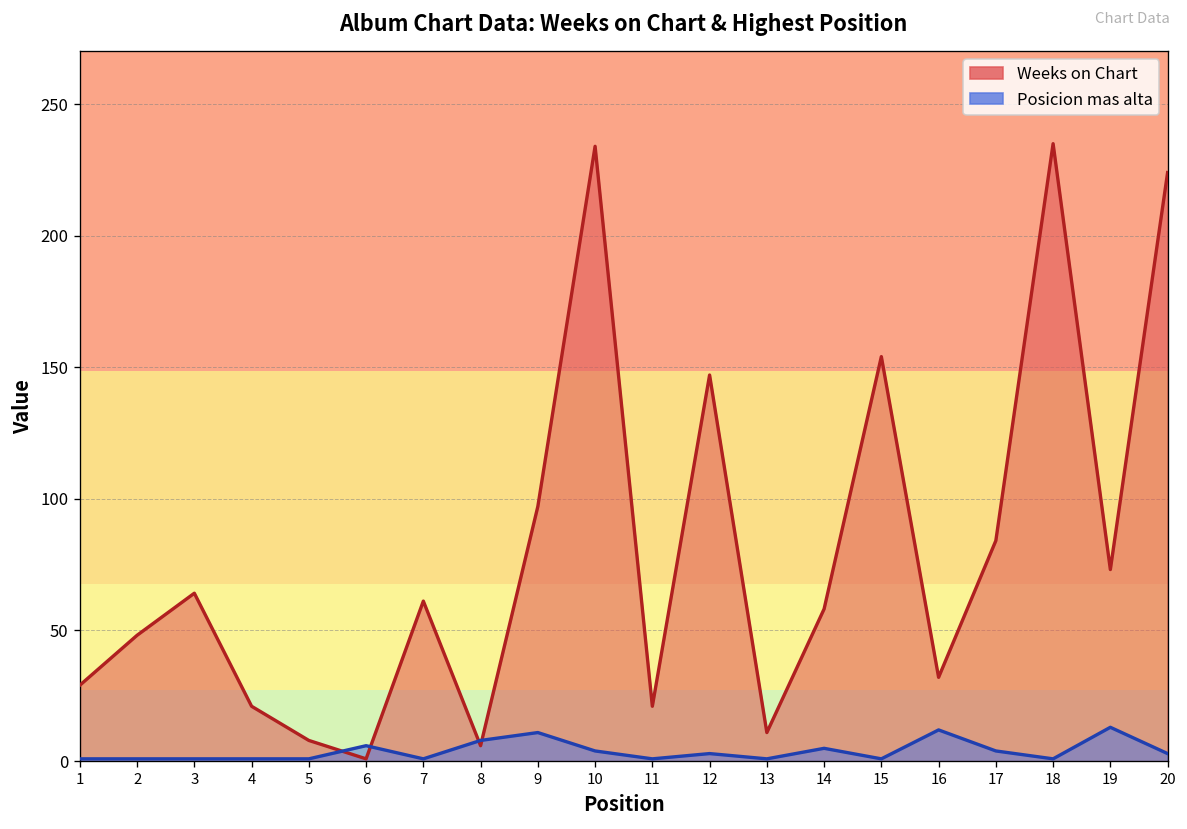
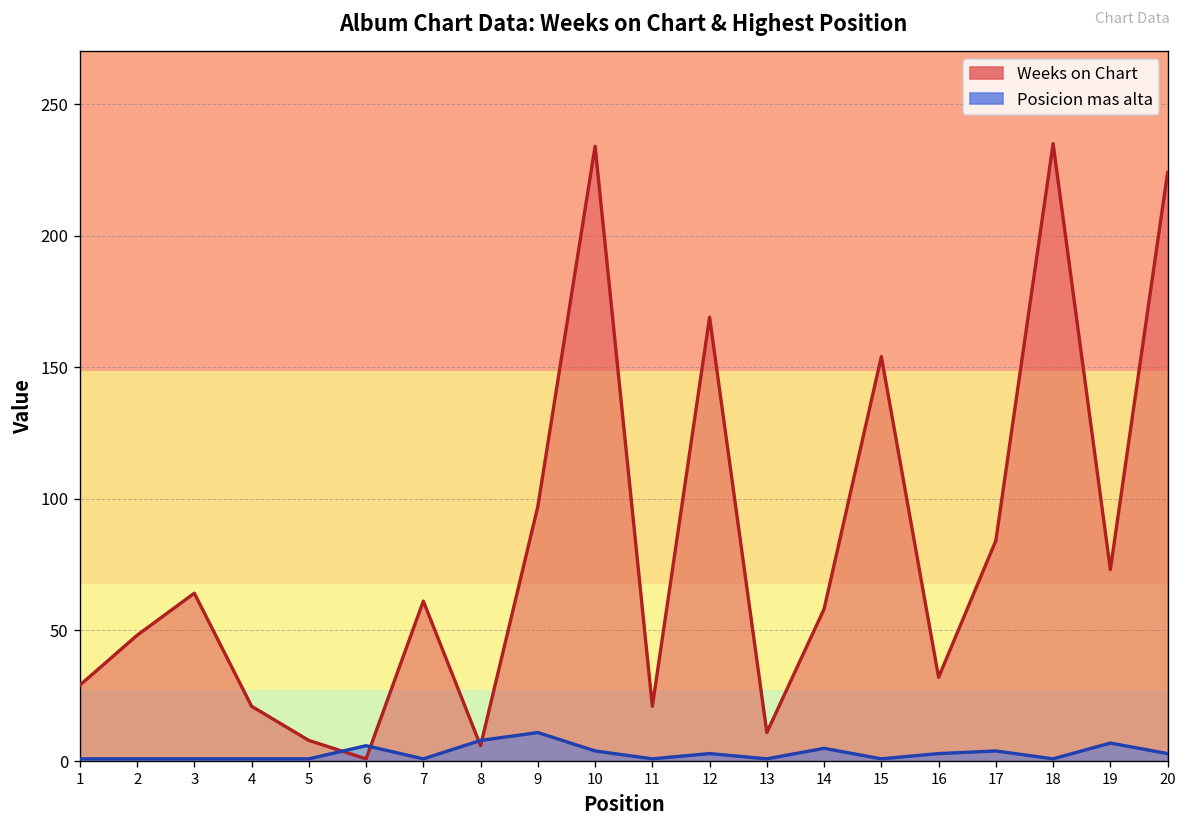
Weeks on Chart, 12: 147 -> 169
Posicion mas alta, 16: 12 -> 3
Posicion mas alta, 19: 13 -> 7
